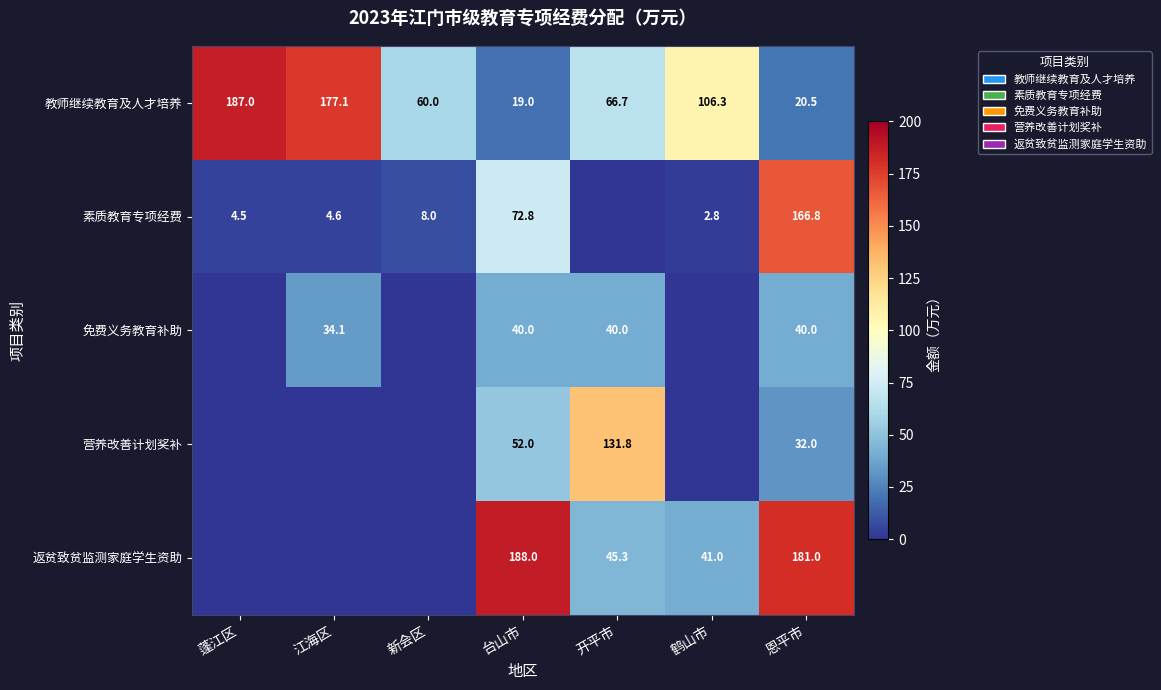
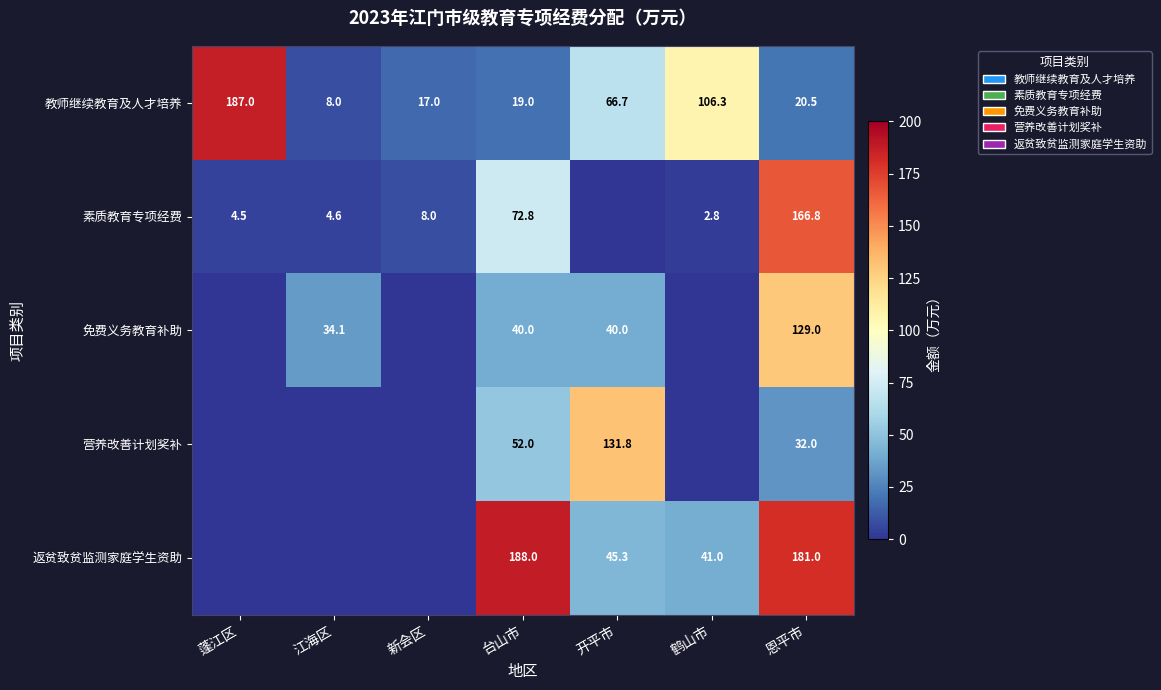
教师继续教育及人才培养, 江海区: 177.1 -> 8.0
教师继续教育及人才培养, 新会区: 60.0 -> 17.0
免费义务教育补助, 恩平市: 40.0 -> 129.0
